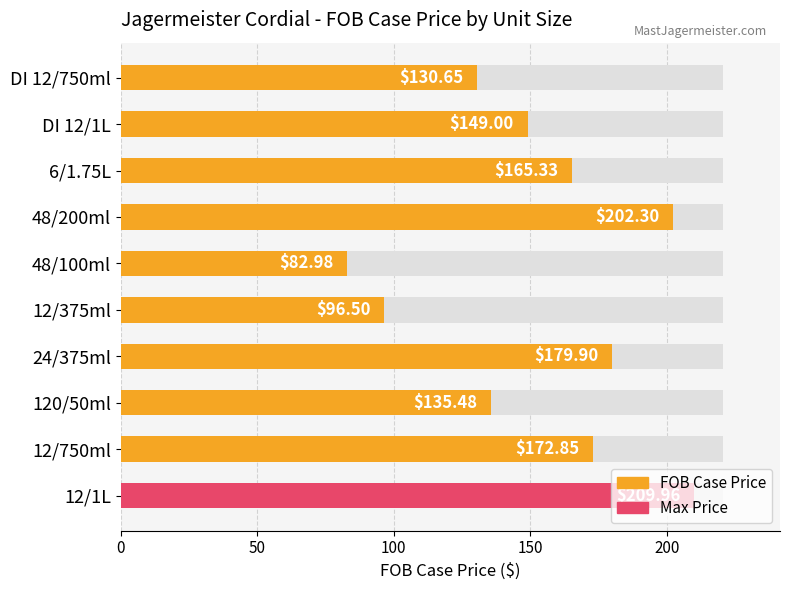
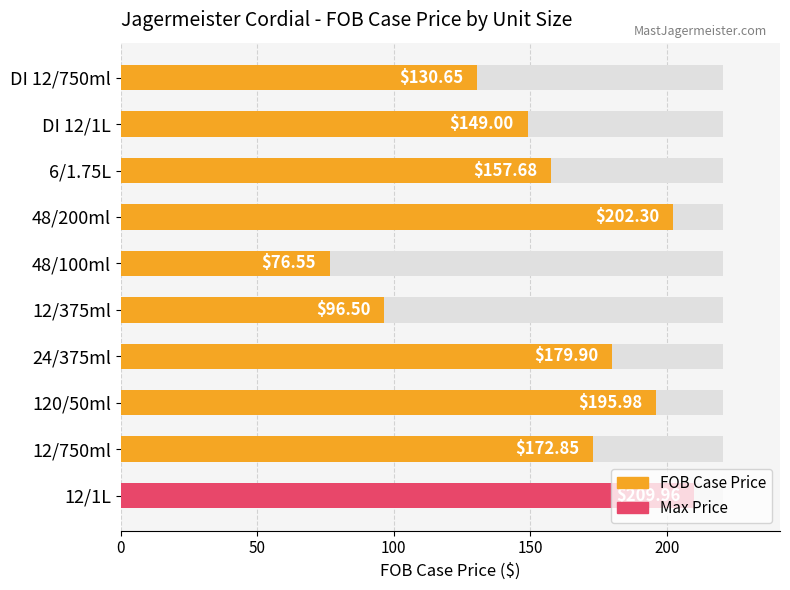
FOB Case Price, 6/1.75L: $165.33 -> $157.68
FOB Case Price, 48/100ml: $82.98 -> $76.55
FOB Case Price, 120/50ml: $135.48 -> $195.98
